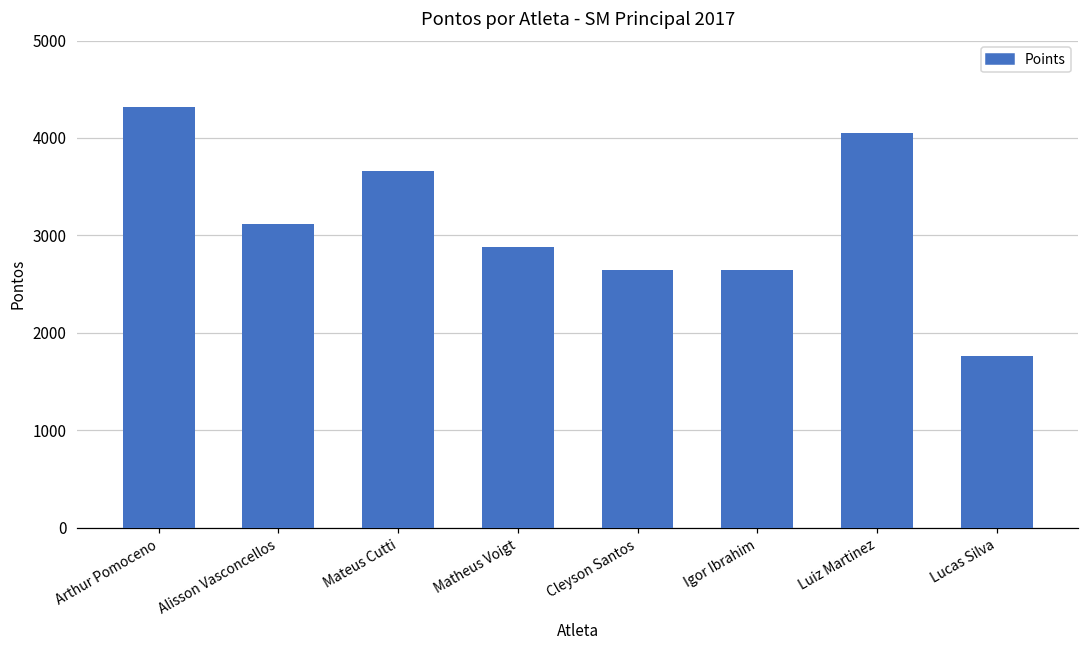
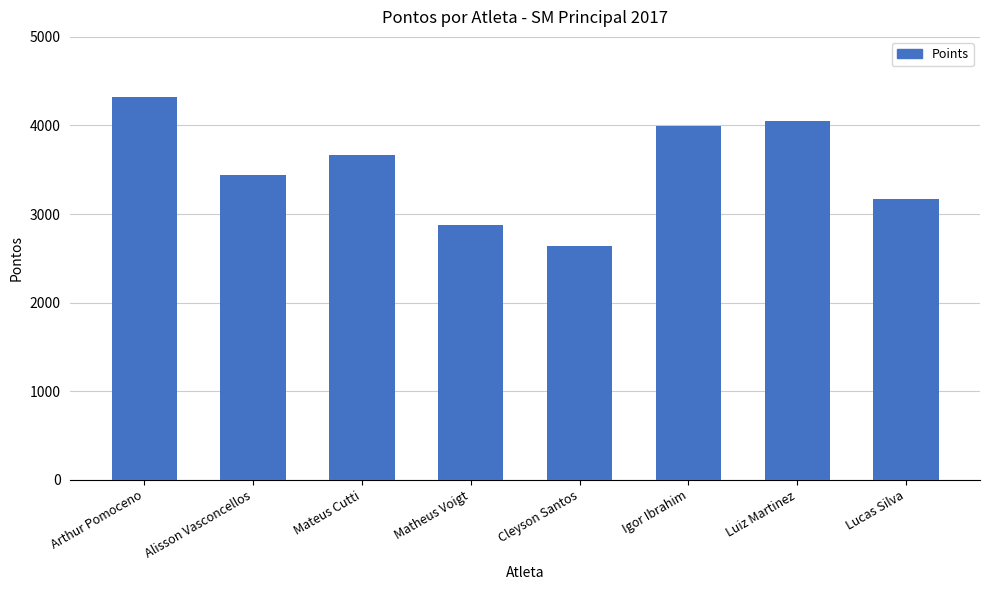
Alisson Vasconcellos: 3100 -> 3400
Igor Ibrahim: 2600 -> 4000
Lucas Silva: 1800 -> 3200
